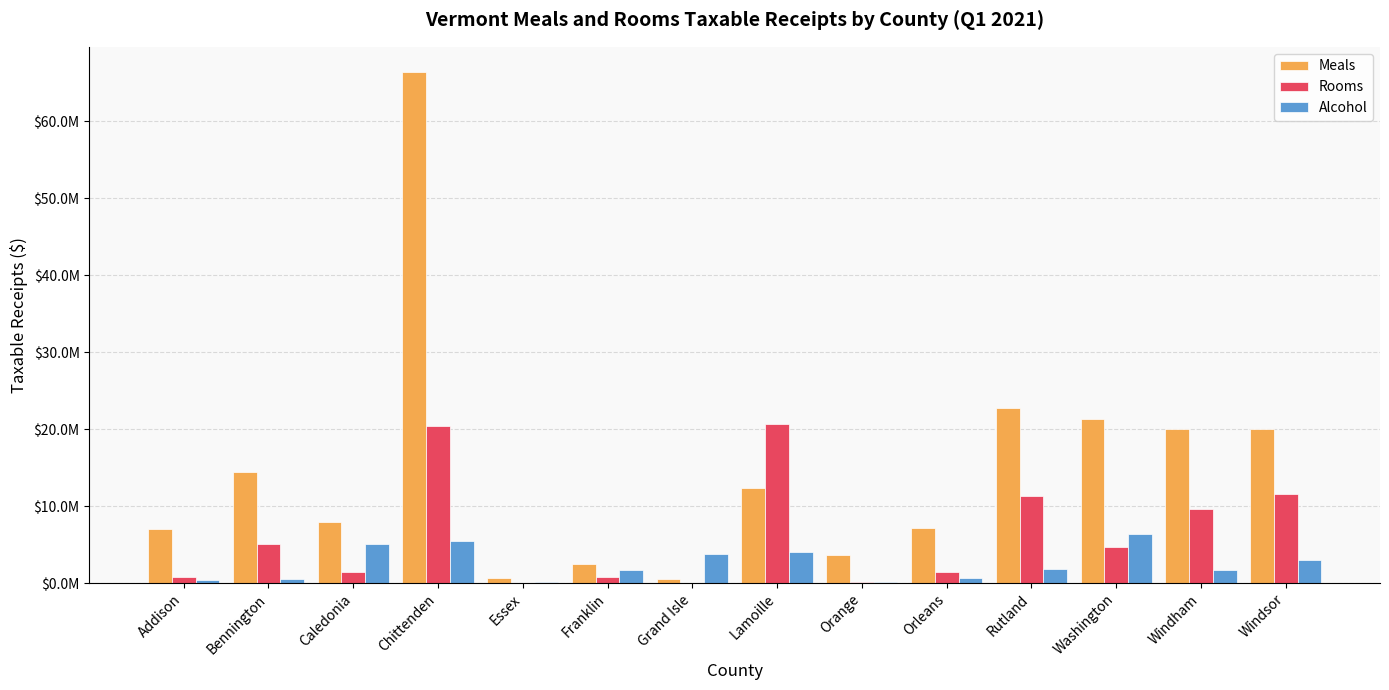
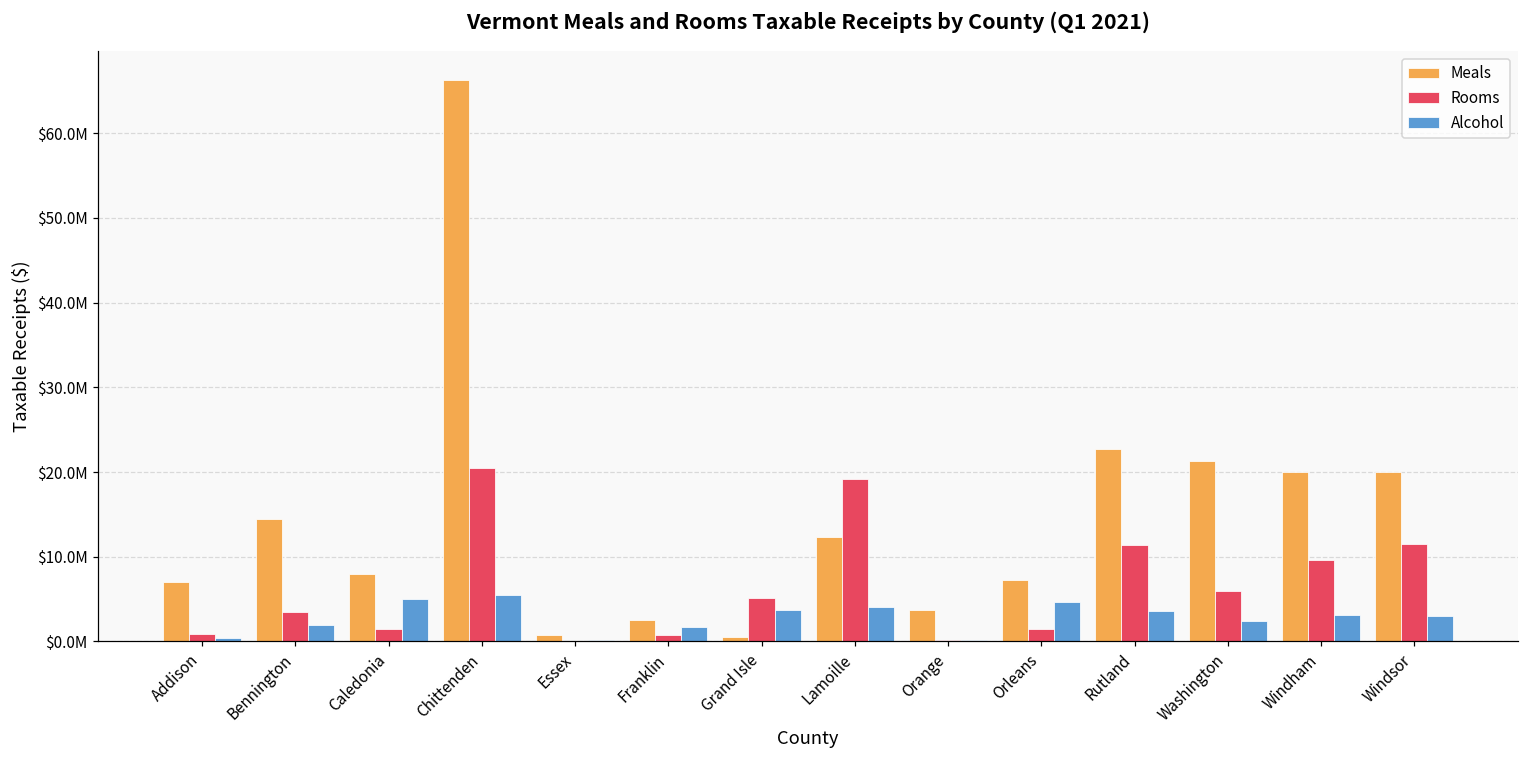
Rooms, Bennington: $5000000 -> $3000000
Alcohol, Bennington: $1000000 -> $2000000
Rooms, Grand Isle: $0 -> $5000000
Rooms, Lamoille: $21000000 -> $19000000
Alcohol, Orleans: $1000000 -> $5000000
Alcohol, Rutland: $2000000 -> $4000000
Rooms, Washington: $5000000 -> $6000000
Alcohol, Washington: $6000000 -> $2000000
Alcohol, Windham: $2000000 -> $3000000
